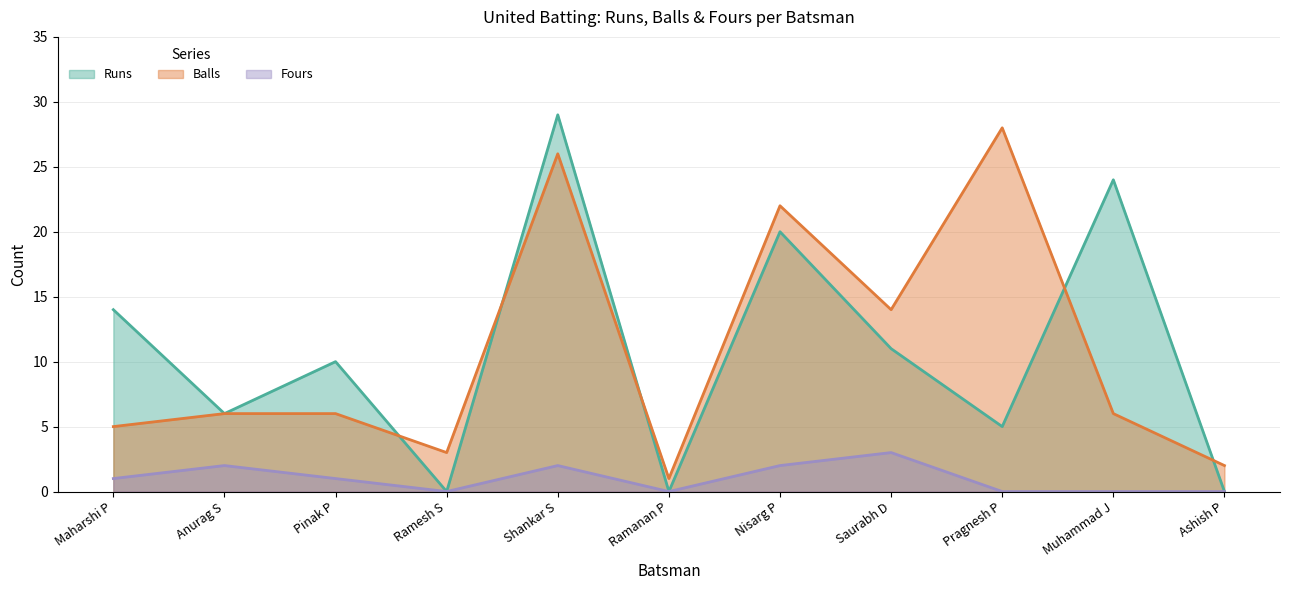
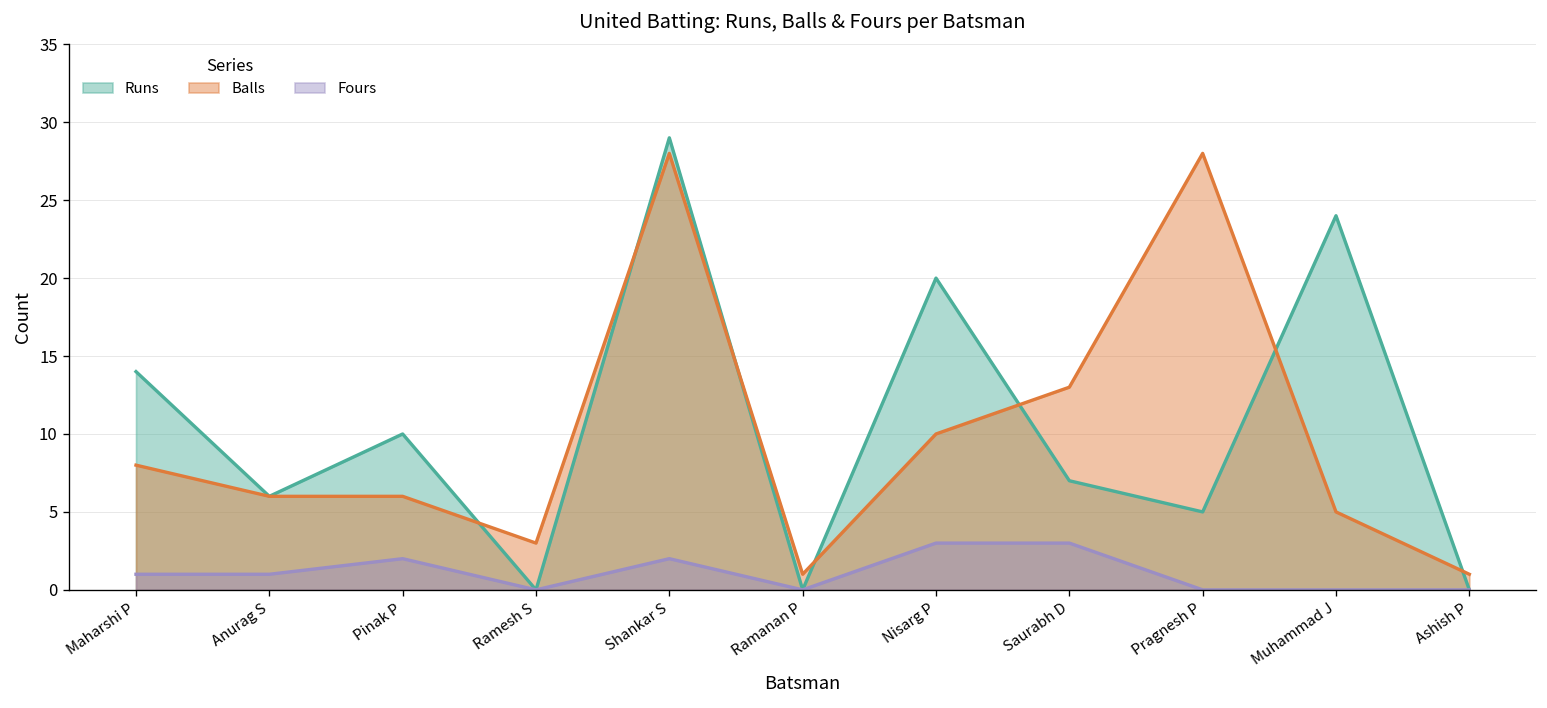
Balls, Maharshi P: 5 -> 8
Fours, Anurag S: 2 -> 1
Fours, Pinak P: 1 -> 2
Balls, Shankar S: 26 -> 28
Balls, Nisarg P: 22 -> 10
Fours, Nisarg P: 2 -> 3
Runs, Saurabh D: 11 -> 7
Balls, Saurabh D: 14 -> 13
Balls, Muhammad J: 6 -> 5
Balls, Ashish P: 2 -> 1
